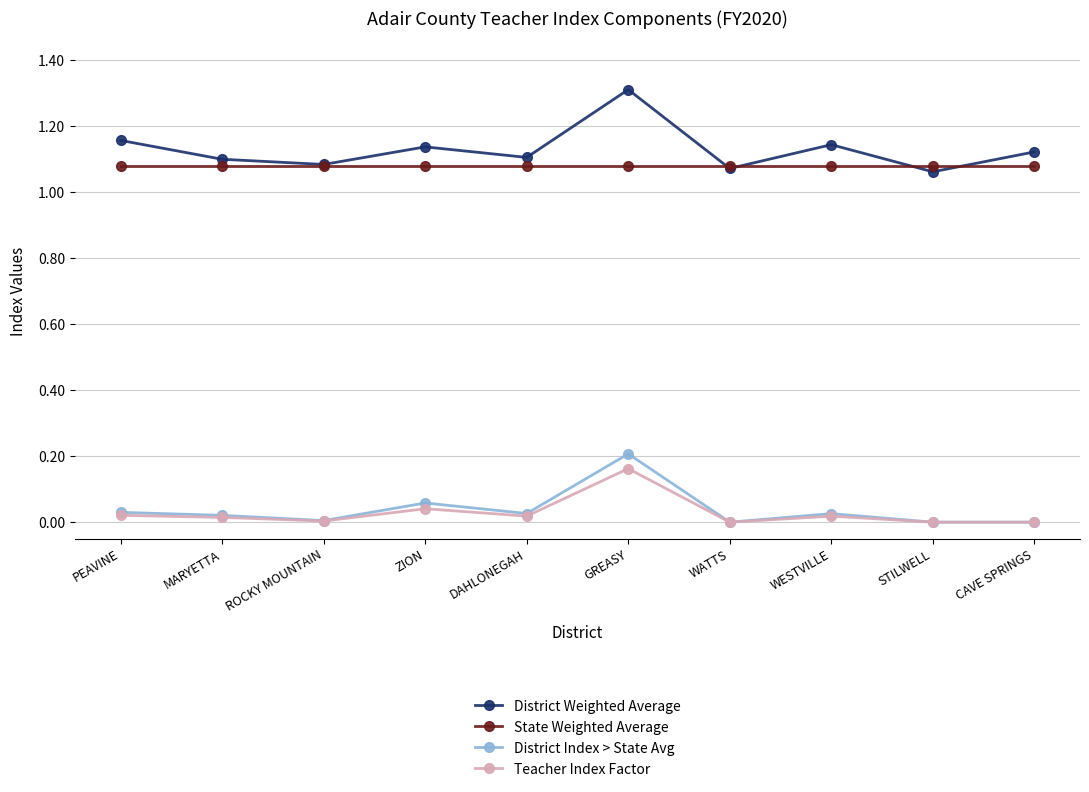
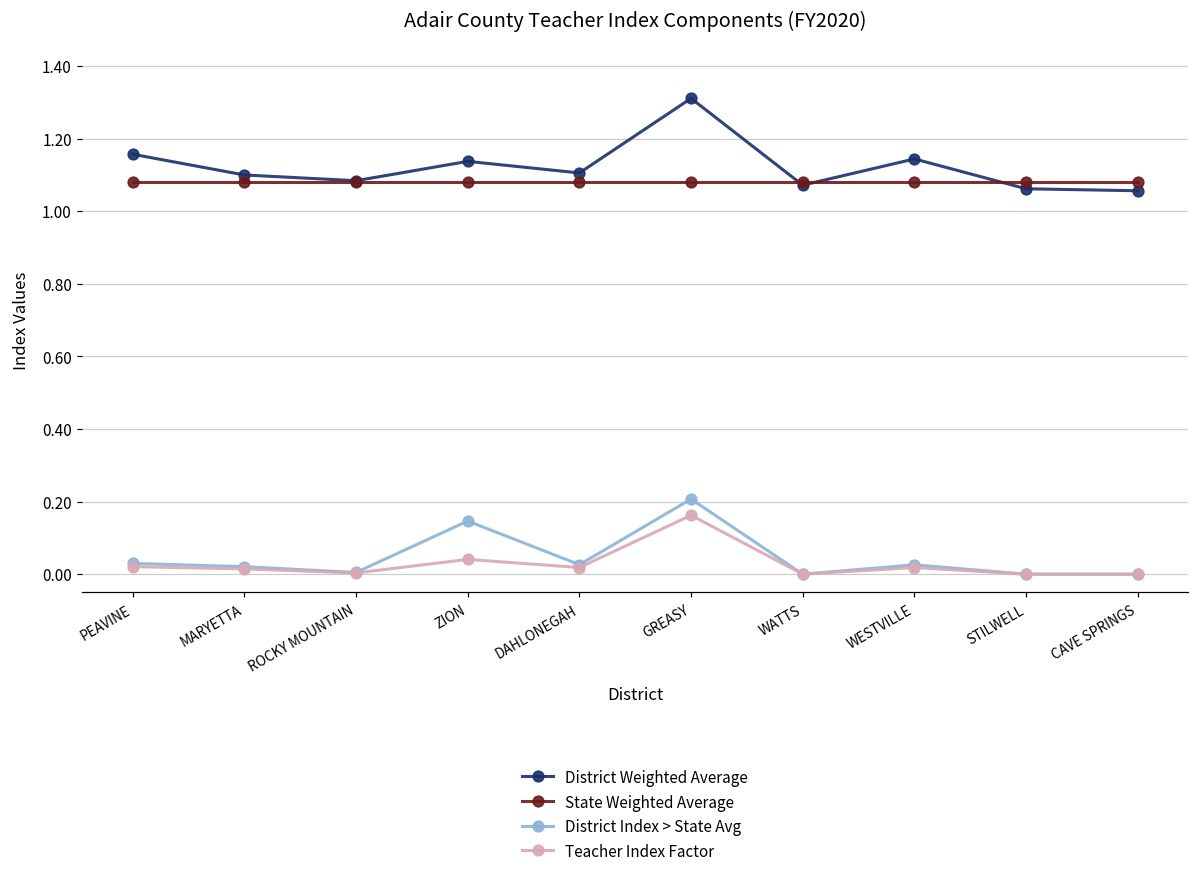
District Index > State Avg, ZION: 0.06 -> 0.15
District Weighted Average, CAVE SPRINGS: 1.12 -> 1.06
